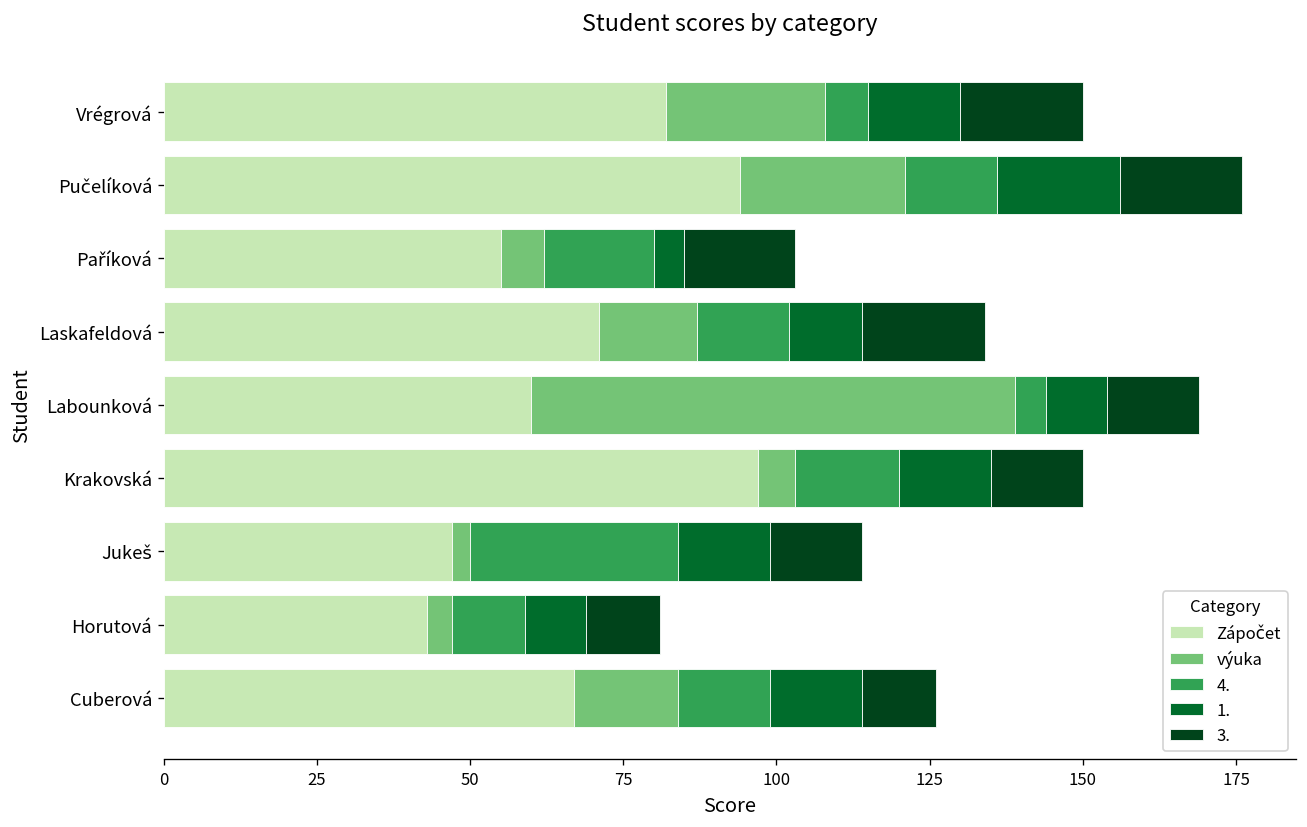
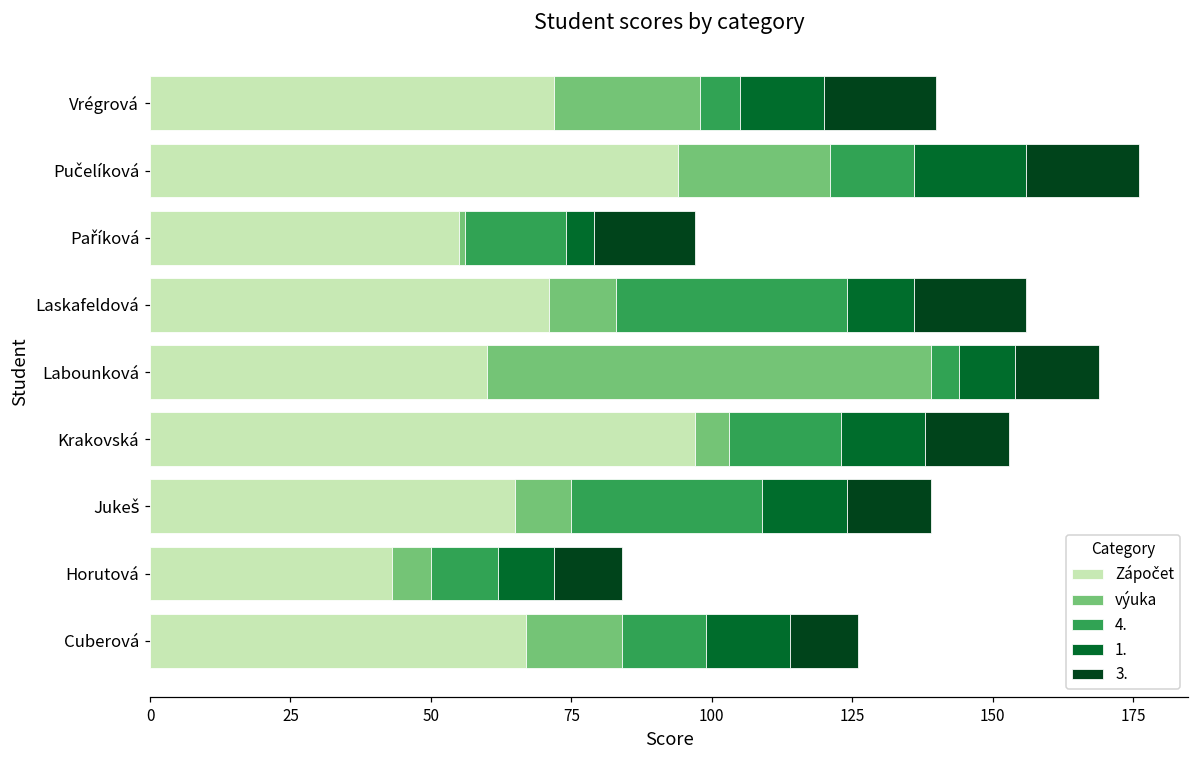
Zápočet, Vrégrová: 82 -> 72
výuka, Paříková: 7 -> 1
výuka, Laskafeldová: 16 -> 12
4., Laskafeldová: 15 -> 41
4., Krakovská: 17 -> 20
Zápočet, Jukeš: 47 -> 65
výuka, Jukeš: 3 -> 10
výuka, Horutová: 4 -> 7
